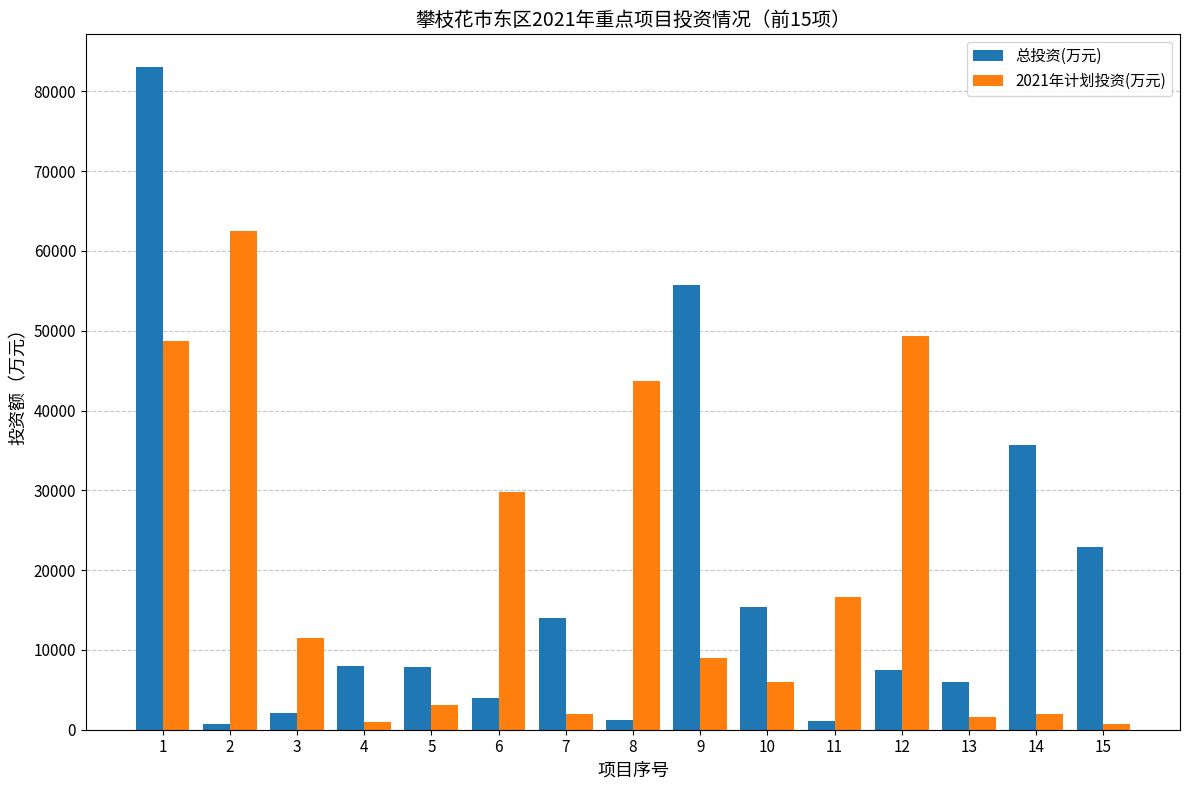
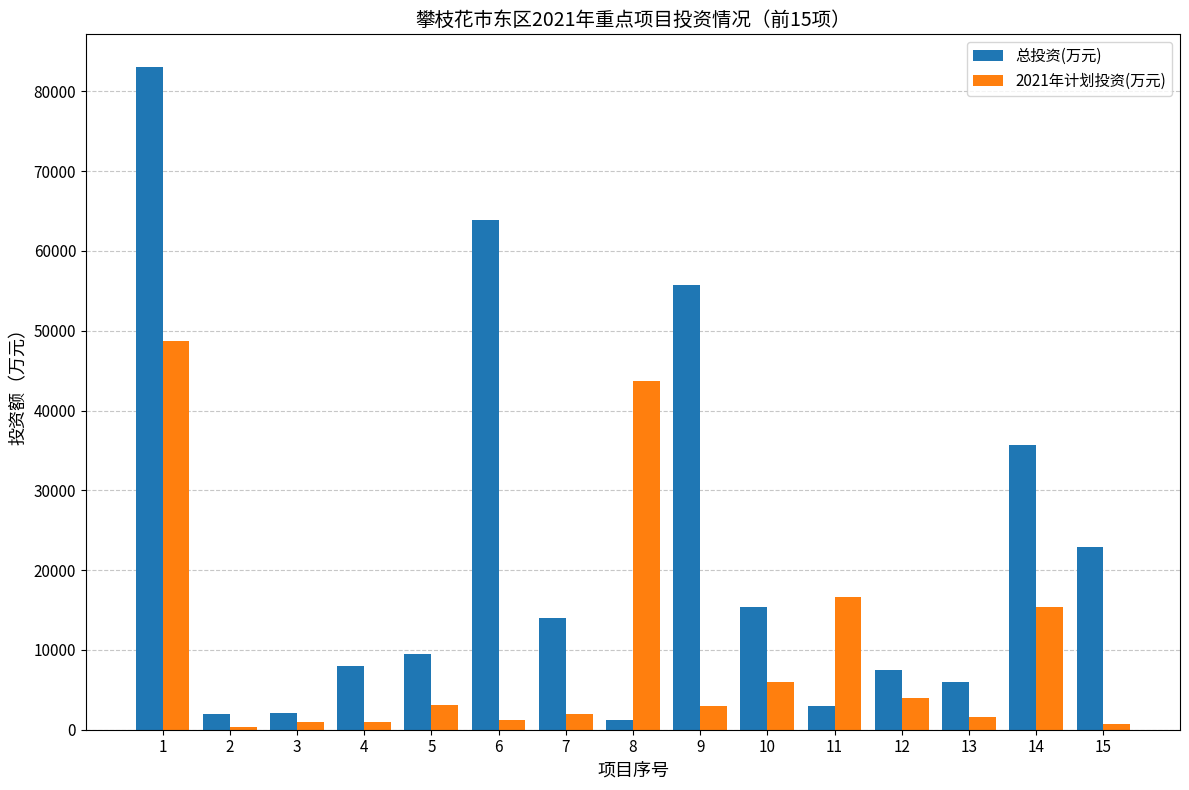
总投资(万元), 2: 1000 -> 2000
2021年计划投资(万元), 2: 63000 -> 0
2021年计划投资(万元), 3: 12000 -> 1000
总投资(万元), 5: 8000 -> 10000
总投资(万元), 6: 4000 -> 64000
2021年计划投资(万元), 6: 30000 -> 1000
2021年计划投资(万元), 9: 9000 -> 3000
总投资(万元), 11: 1000 -> 3000
2021年计划投资(万元), 12: 49000 -> 4000
2021年计划投资(万元), 14: 2000 -> 15000
